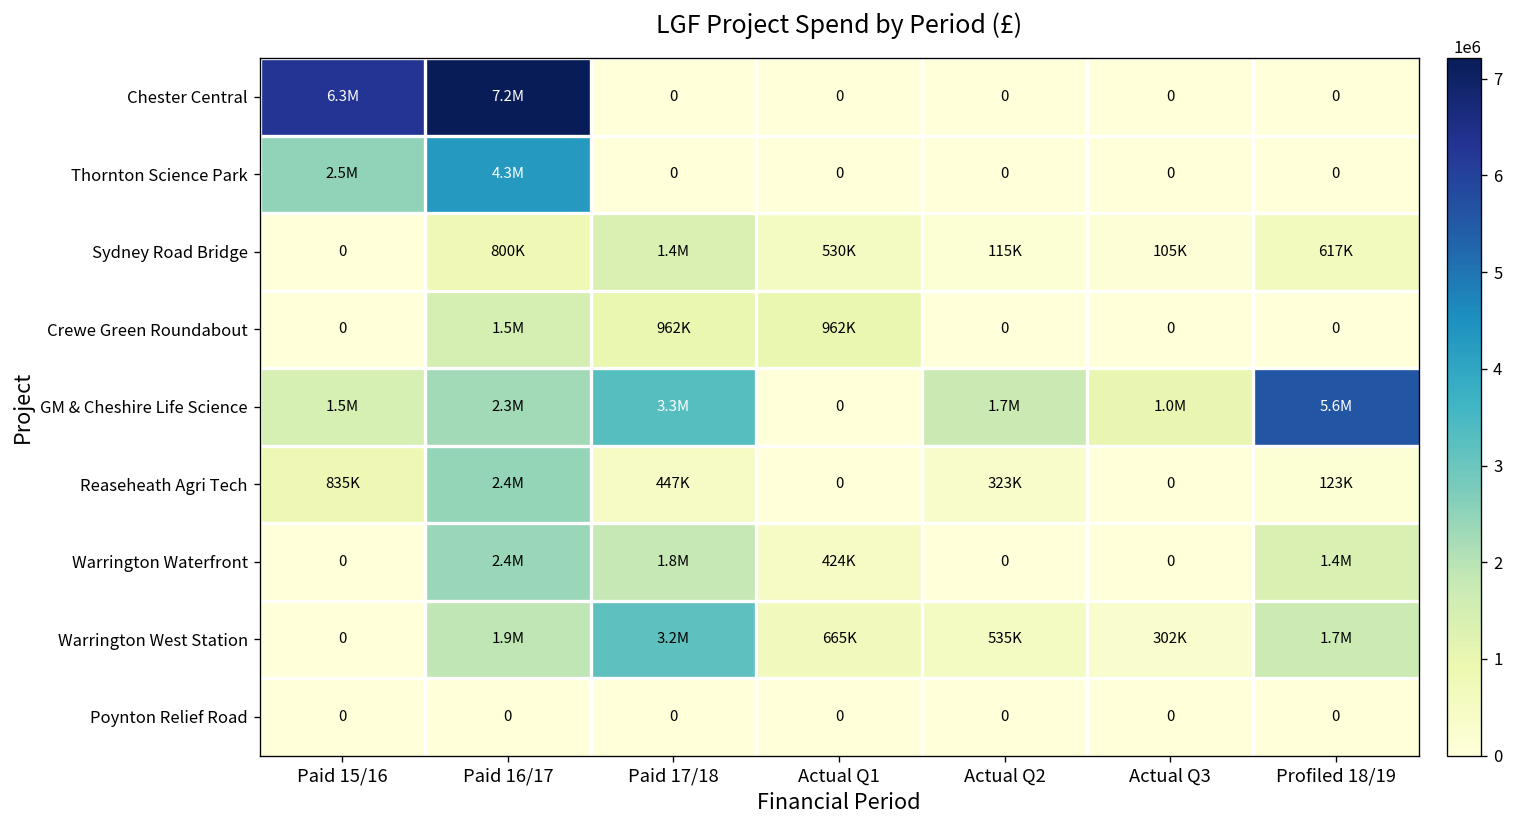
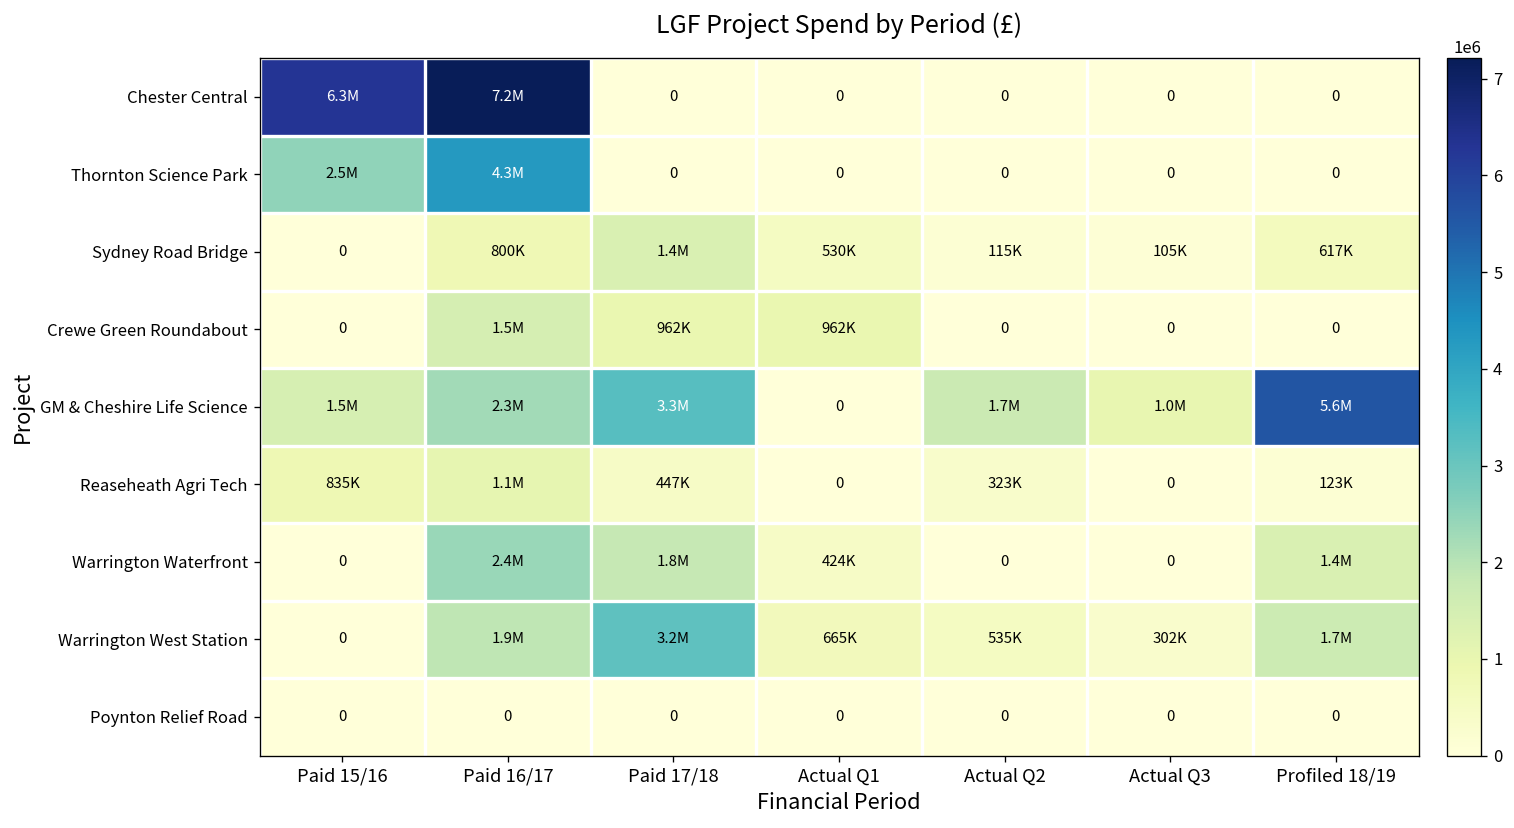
Reaseheath Agri Tech, Paid 16/17: 2.4M -> 1.1M
